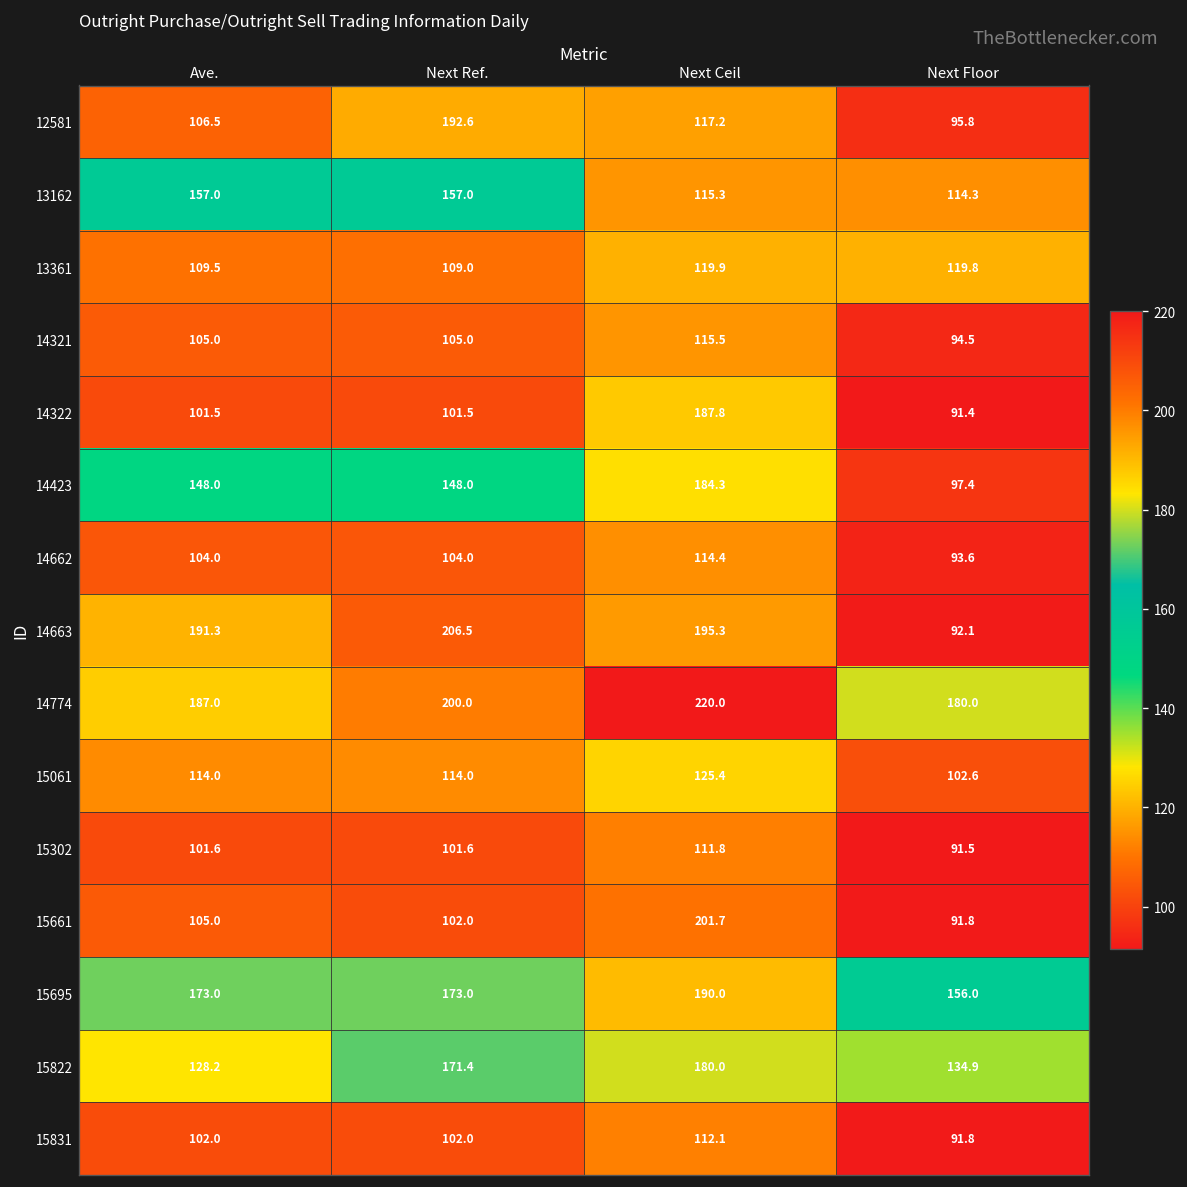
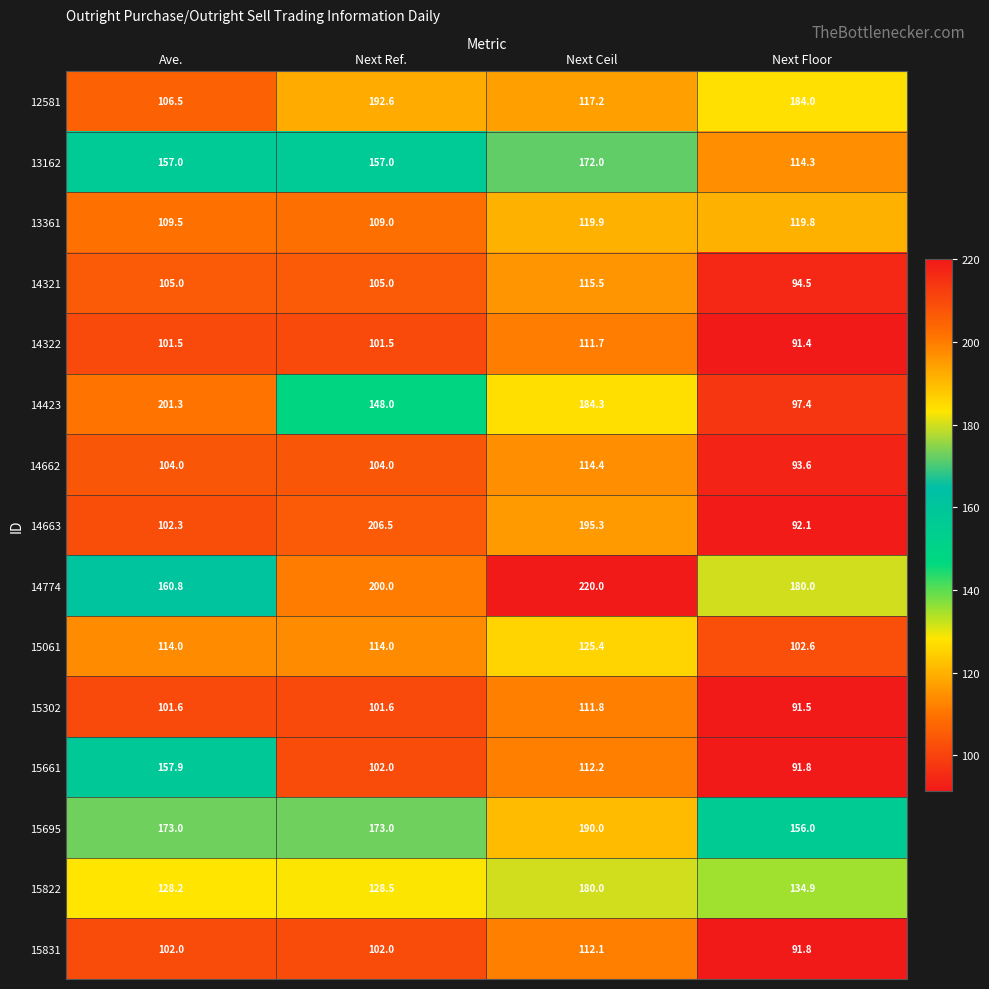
12581, Next Floor: 95.8 -> 184.0
13162, Next Ceil: 115.3 -> 172.0
14322, Next Ceil: 187.8 -> 111.7
14423, Ave.: 148.0 -> 201.3
14663, Ave.: 191.3 -> 102.3
14774, Ave.: 187.0 -> 160.8
15661, Ave.: 105.0 -> 157.9
15661, Next Ceil: 201.7 -> 112.2
15822, Next Ref.: 171.4 -> 128.5
